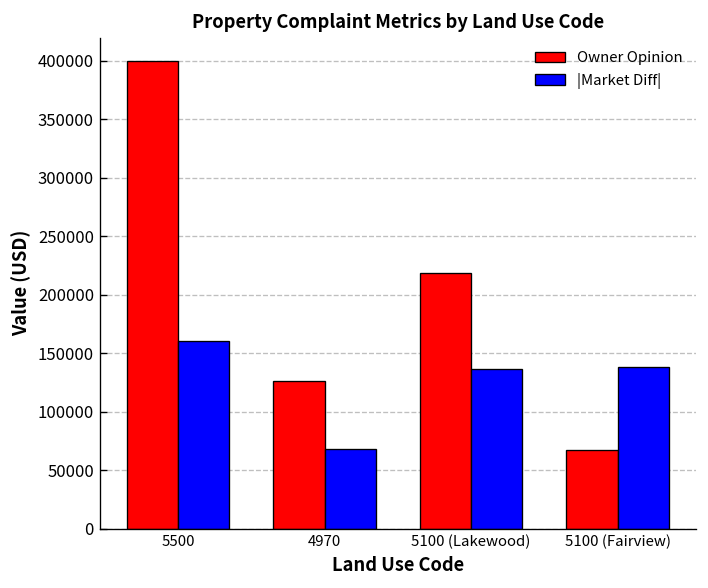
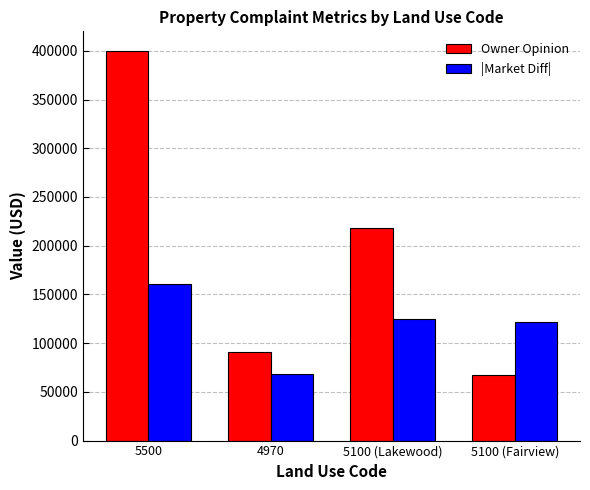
Owner Opinion, 4970: 130000 -> 90000
|Market Diff|, 5100 (Lakewood): 140000 -> 120000
|Market Diff|, 5100 (Fairview): 140000 -> 120000
